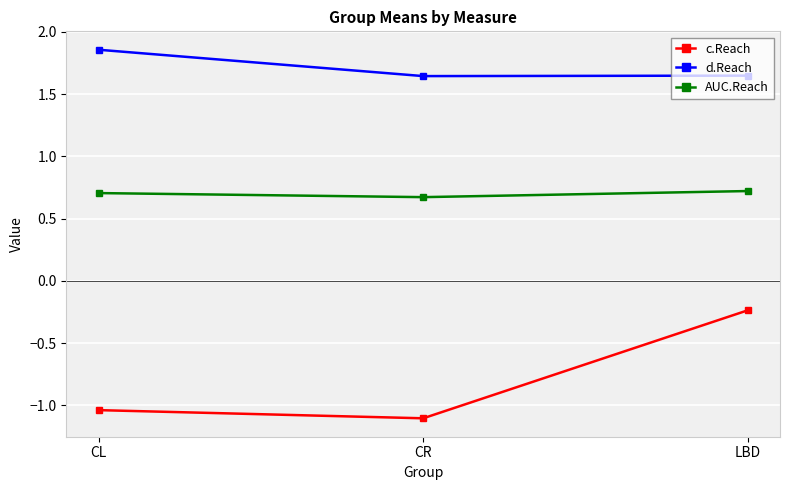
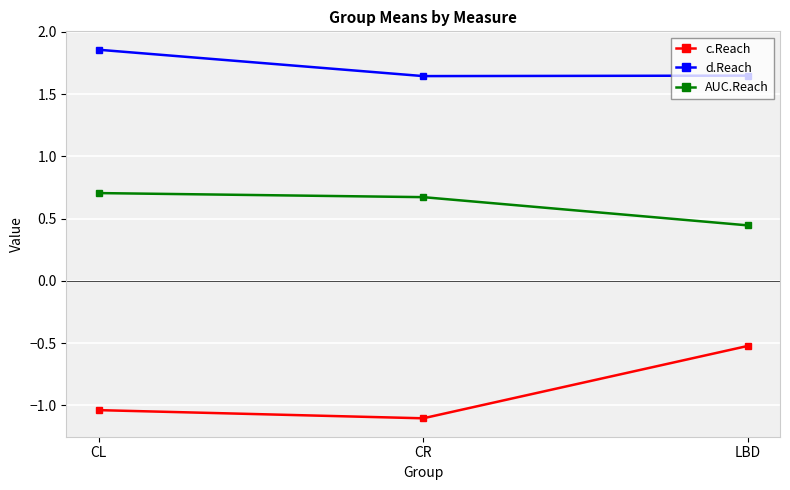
c.Reach, LBD: -0.24 -> -0.52
AUC.Reach, LBD: 0.72 -> 0.45
